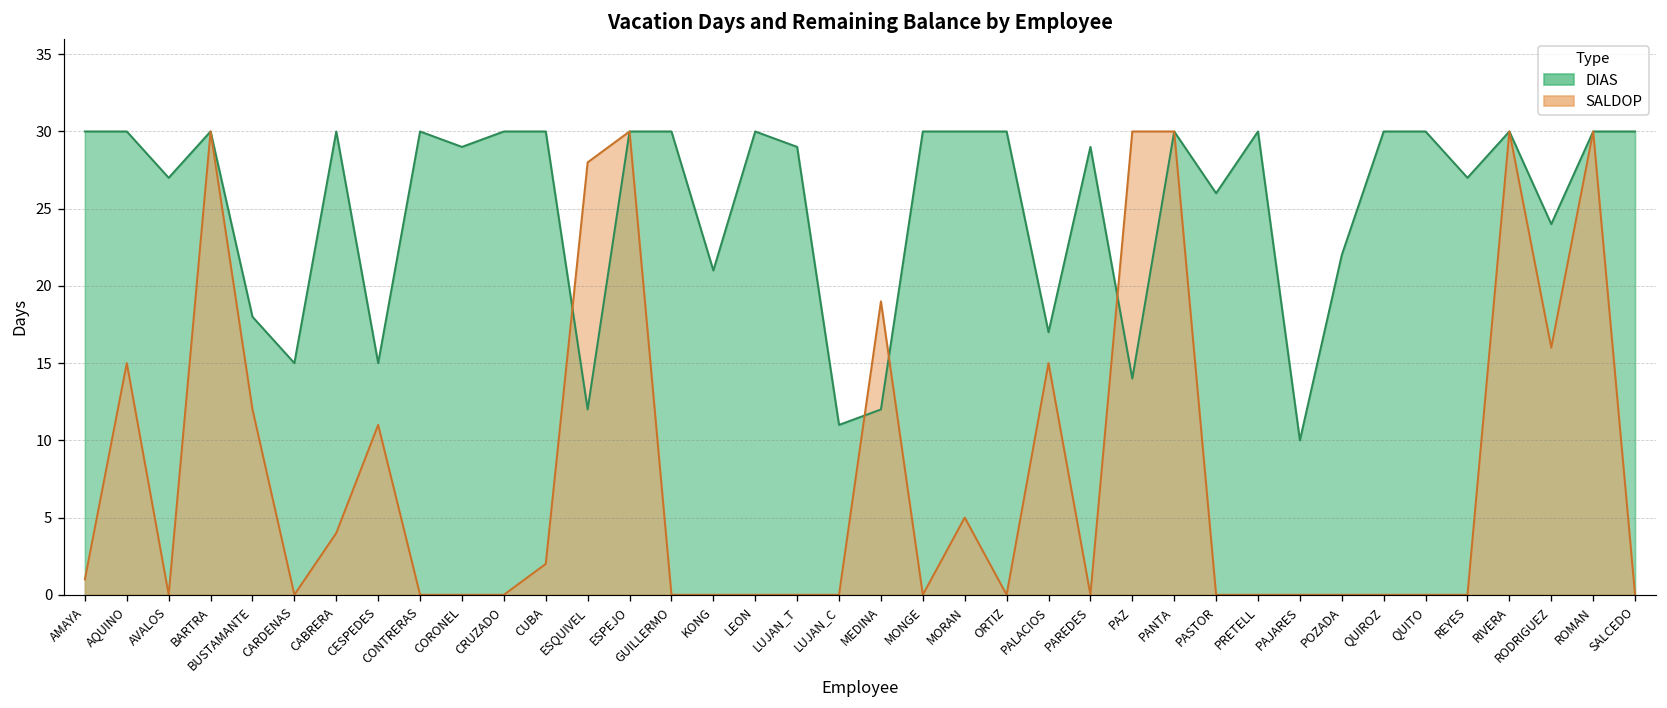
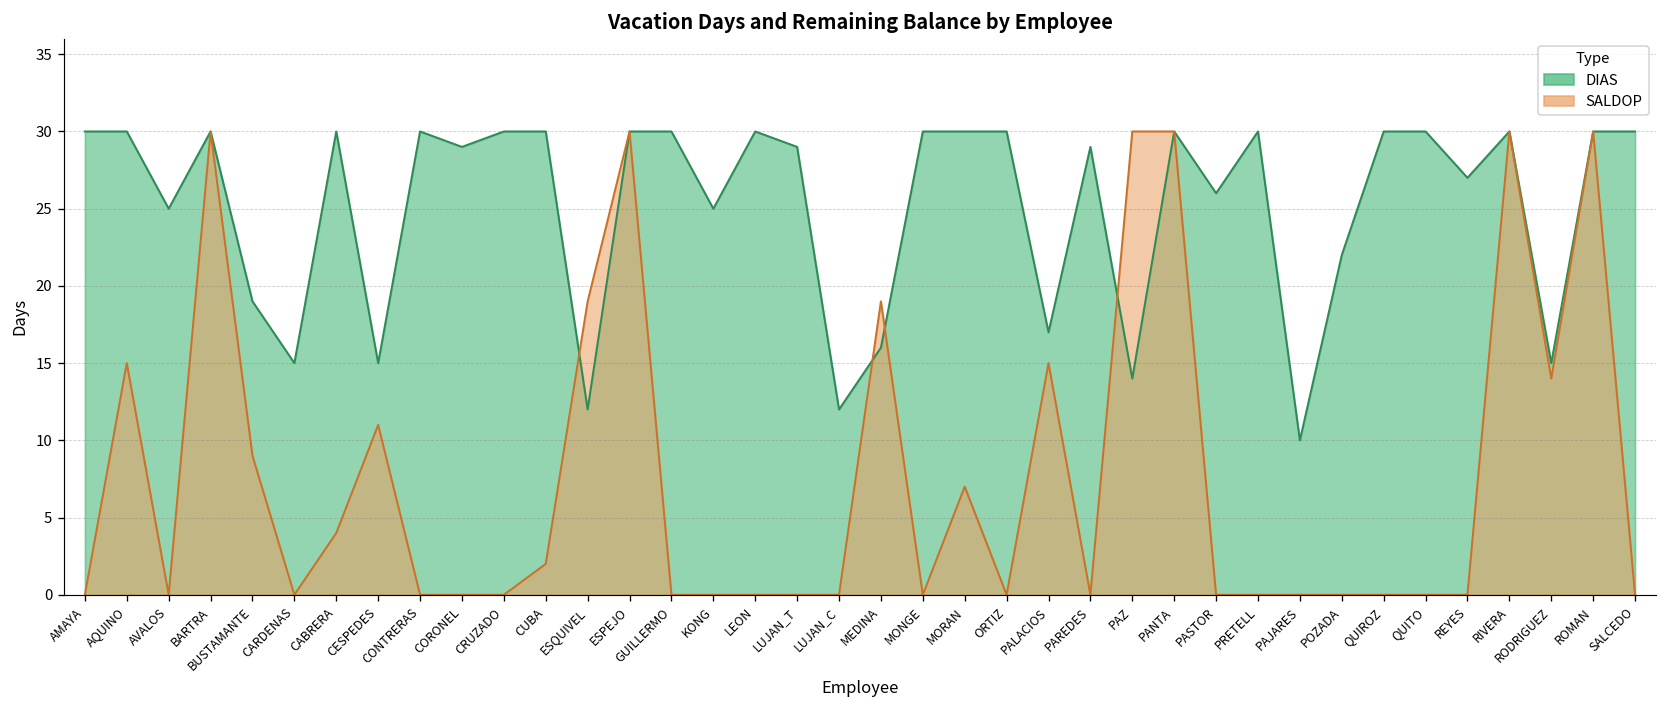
SALDOP, AMAYA: 1 -> 0
DIAS, AVALOS: 27 -> 25
DIAS, BUSTAMANTE: 18 -> 19
SALDOP, BUSTAMANTE: 12 -> 9
SALDOP, ESQUIVEL: 28 -> 19
DIAS, KONG: 21 -> 25
DIAS, LUJAN_C: 11 -> 12
DIAS, MEDINA: 12 -> 16
SALDOP, MORAN: 5 -> 7
DIAS, RODRIGUEZ: 24 -> 15
SALDOP, RODRIGUEZ: 16 -> 14
